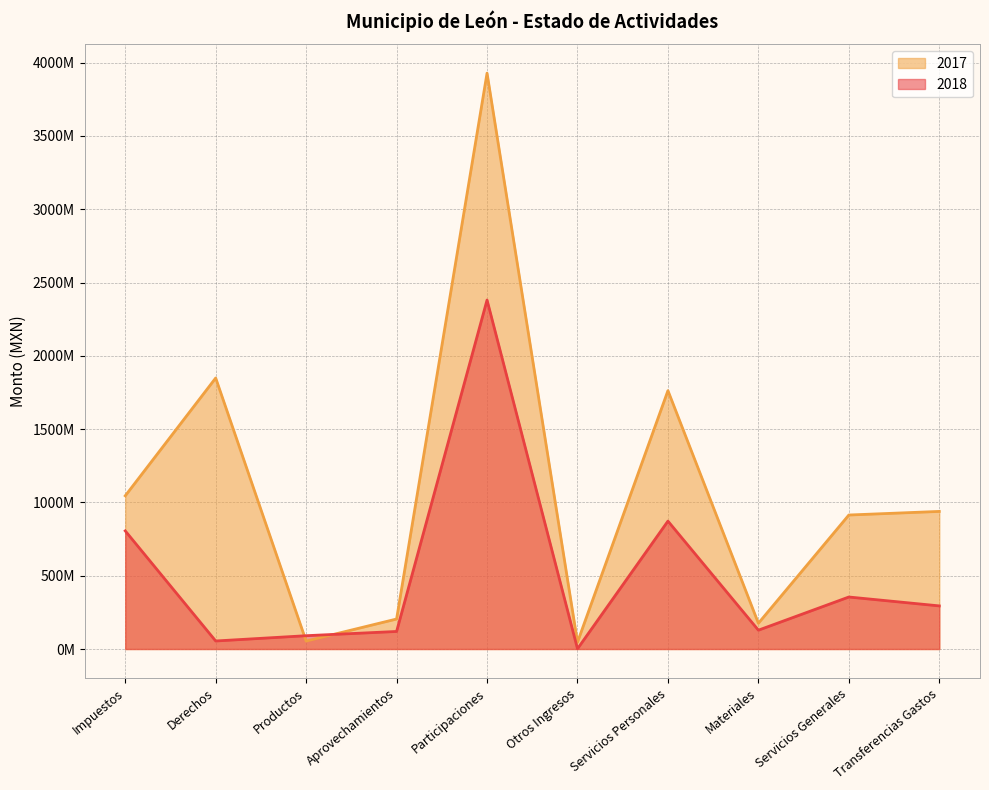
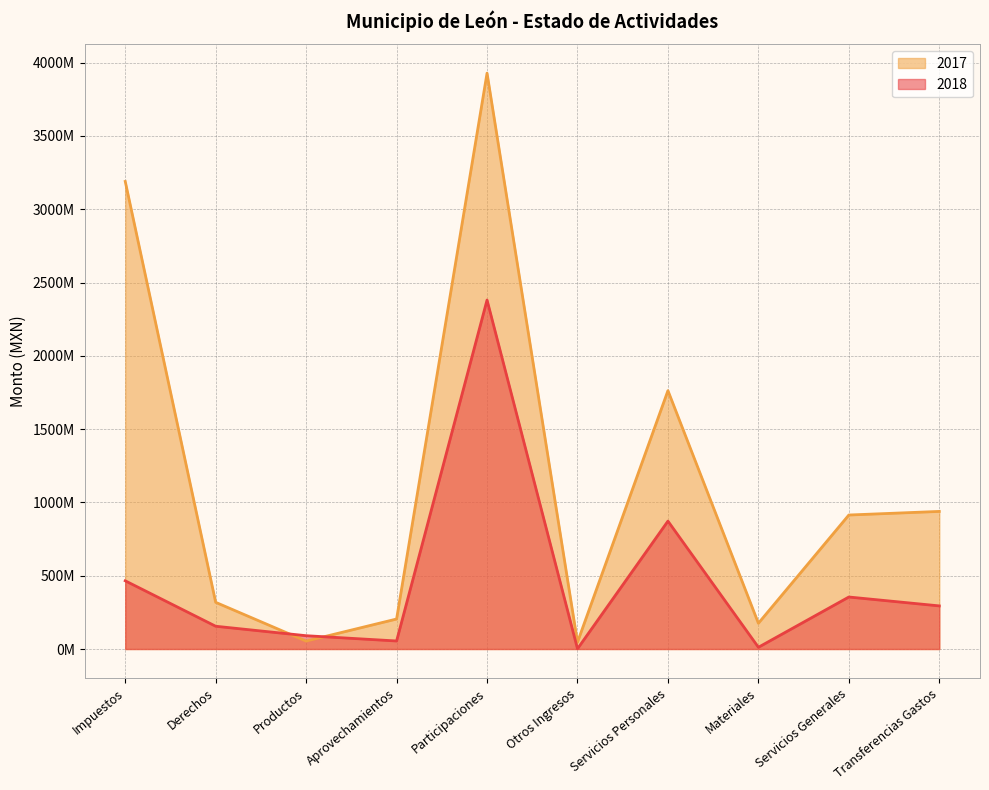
2017, Impuestos: 1050000000 -> 3190000000
2018, Impuestos: 810000000 -> 470000000
2017, Derechos: 1850000000 -> 320000000
2018, Derechos: 50000000 -> 160000000
2018, Aprovechamientos: 120000000 -> 50000000
2018, Materiales: 130000000 -> 10000000
